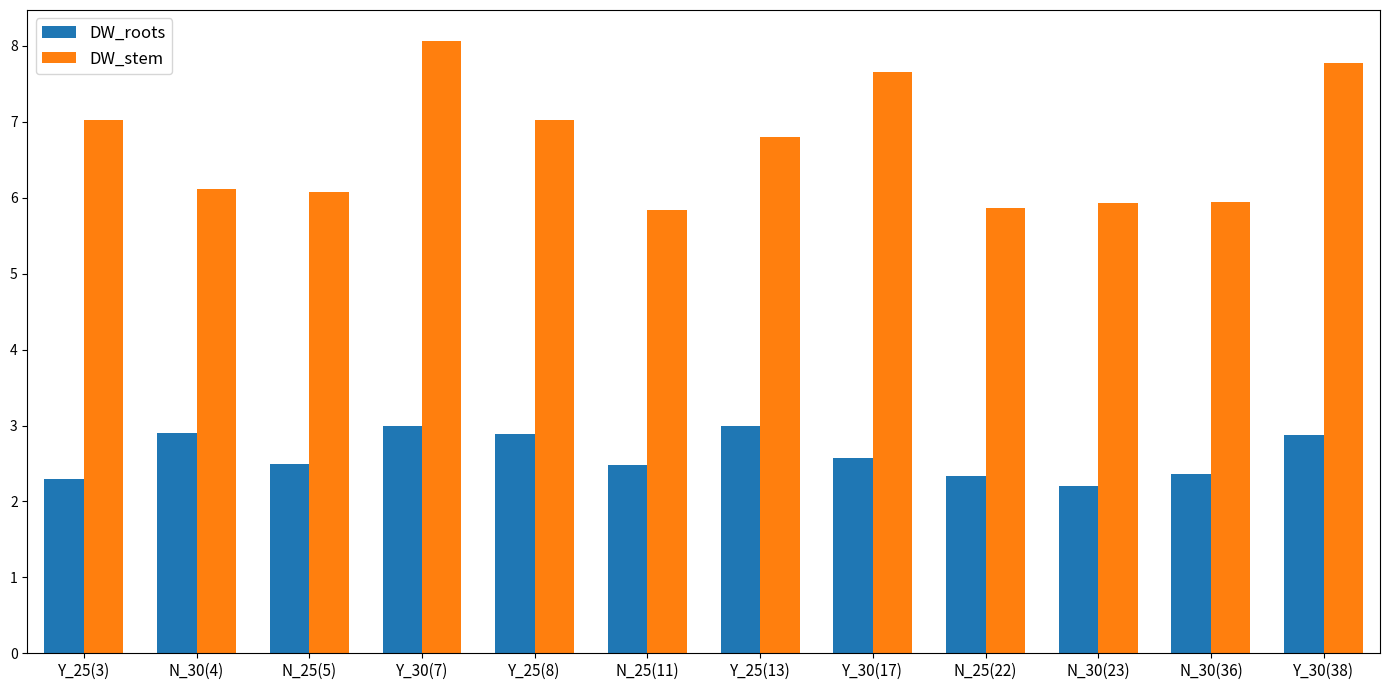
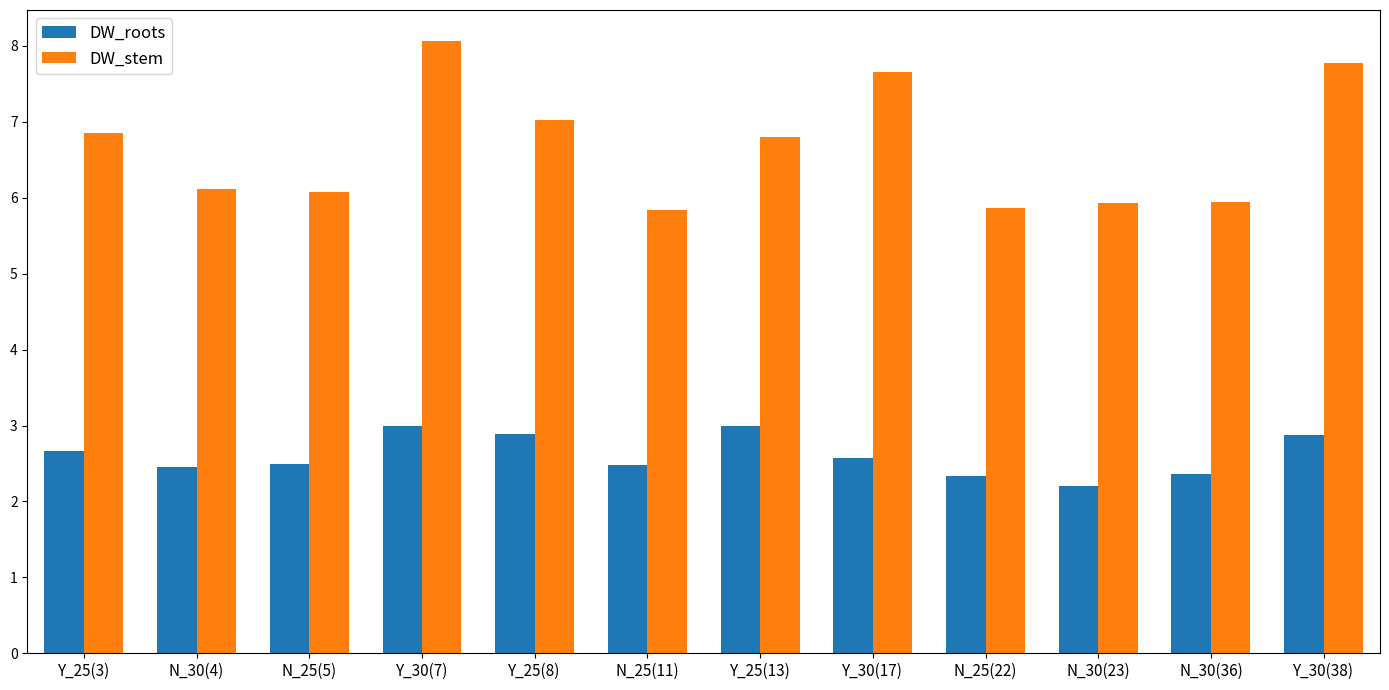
DW_roots, Y_25(3): 2.3 -> 2.7
DW_stem, Y_25(3): 7.0 -> 6.9
DW_roots, N_30(4): 2.9 -> 2.5
